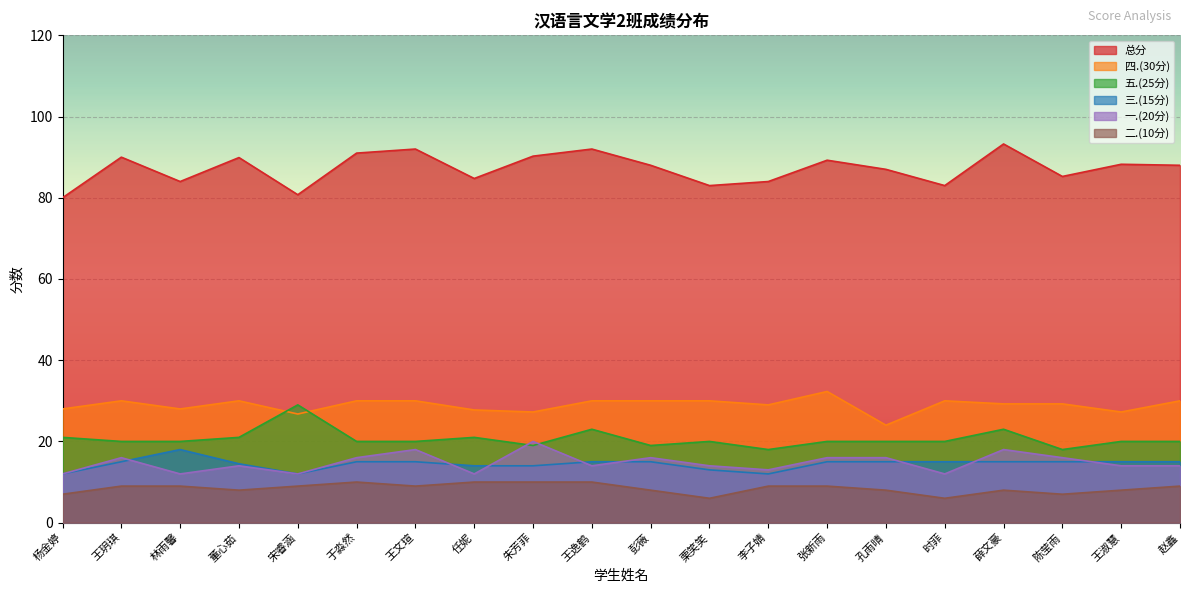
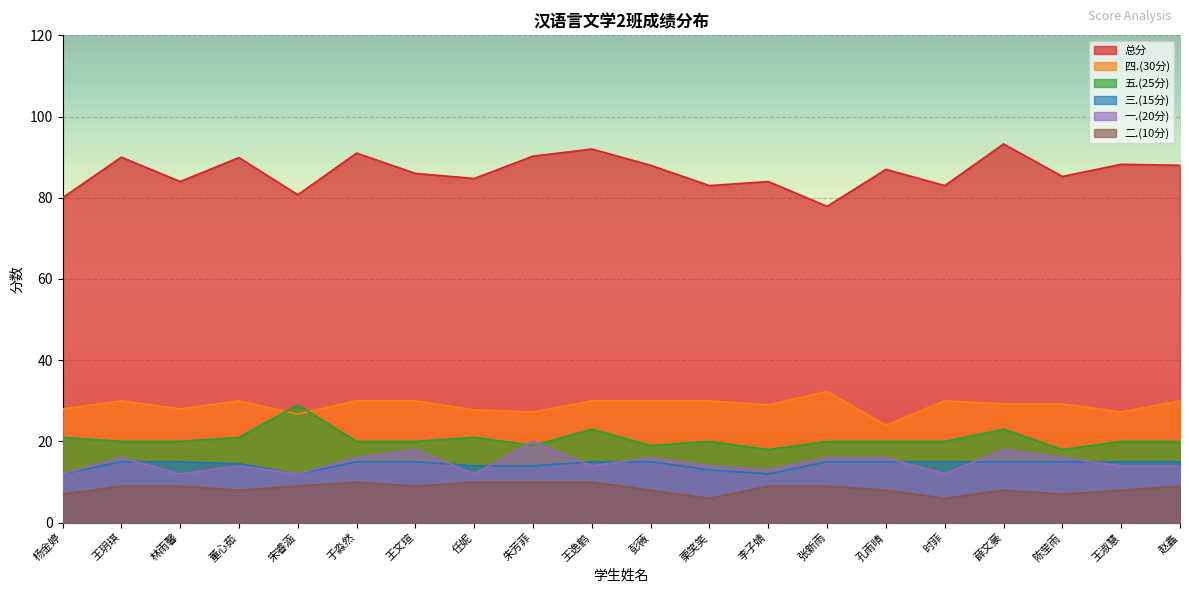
三.(15分), 林雨馨: 18 -> 15
总分, 王文瑄: 92 -> 86
总分, 张新雨: 89 -> 78
